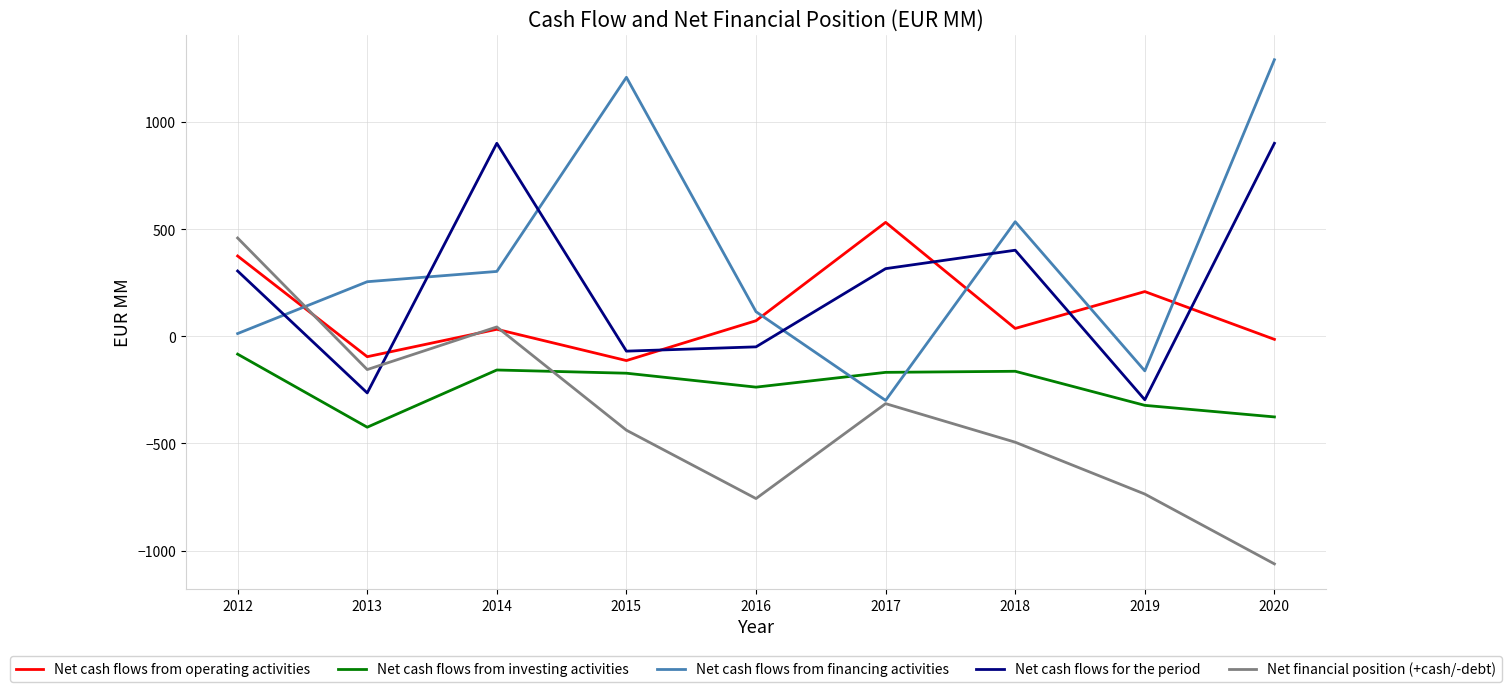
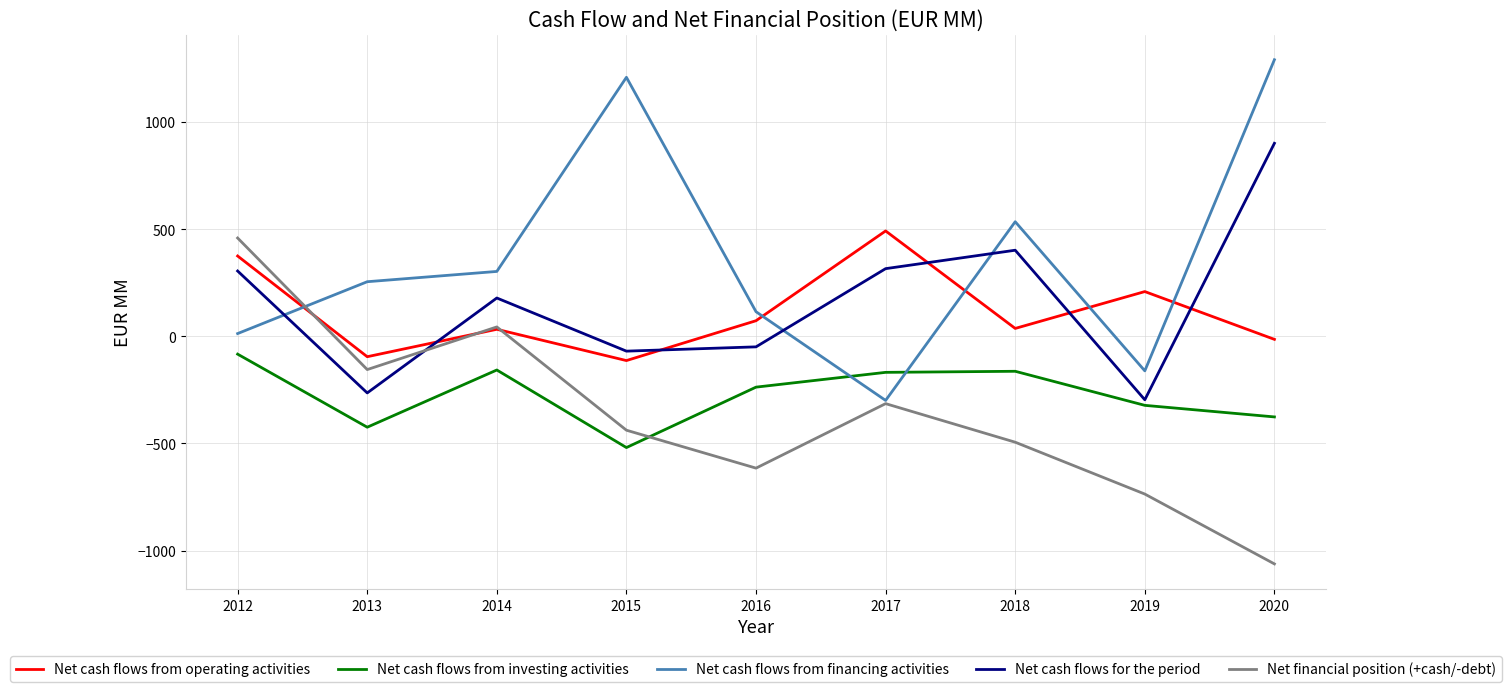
Net cash flows for the period, 2014: 900 -> 180
Net cash flows from investing activities, 2015: -170 -> -520
Net financial position (+cash/-debt), 2016: -760 -> -620
Net cash flows from operating activities, 2017: 530 -> 490
